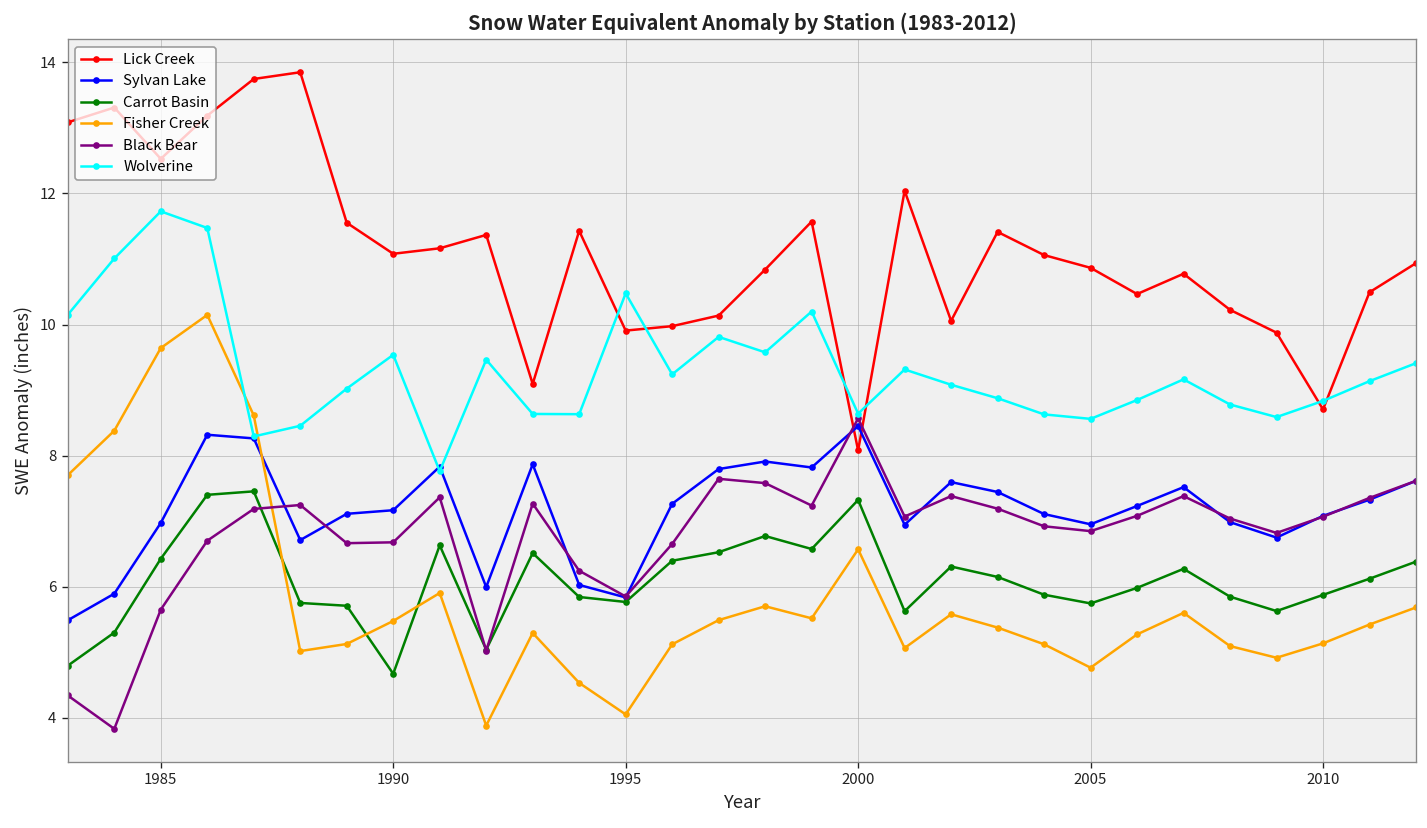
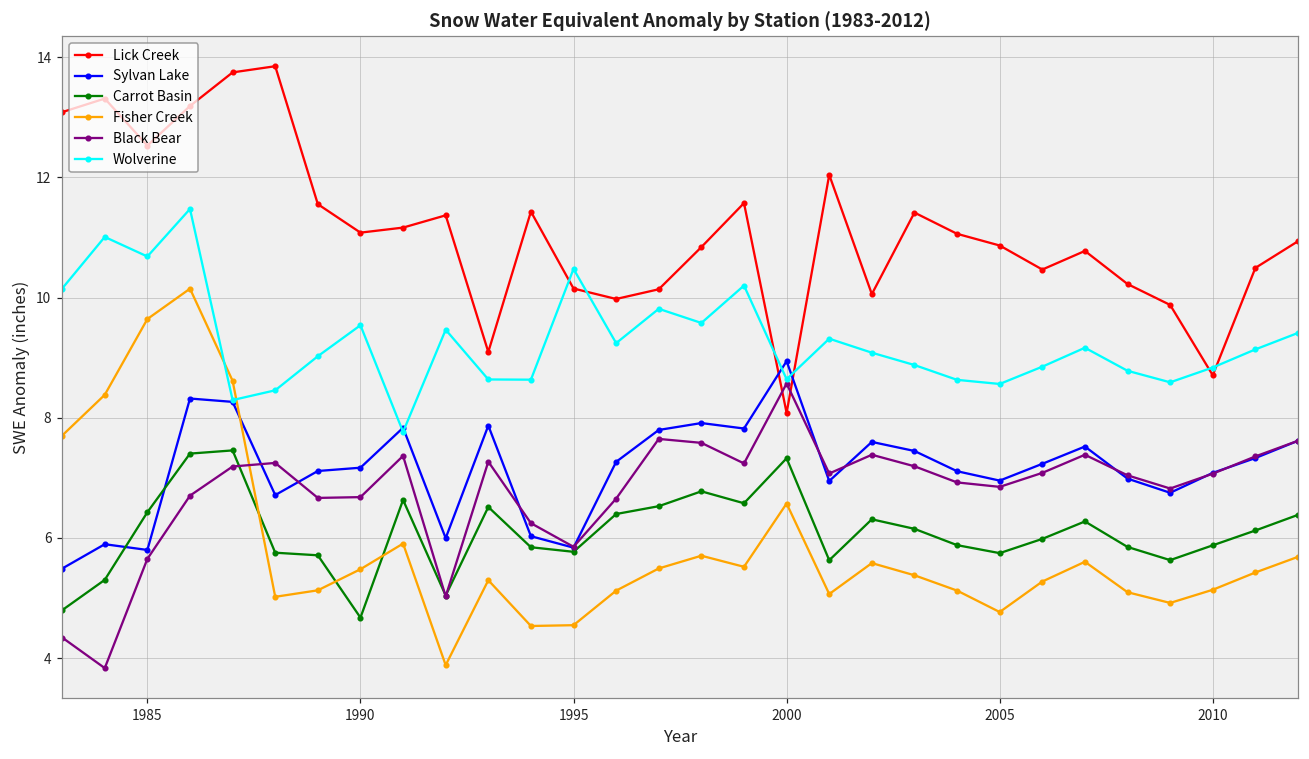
Sylvan Lake, 1985: 7.0 -> 5.8
Wolverine, 1985: 11.7 -> 10.7
Lick Creek, 1995: 9.9 -> 10.1
Fisher Creek, 1995: 4.1 -> 4.5
Sylvan Lake, 2000: 8.5 -> 8.9
